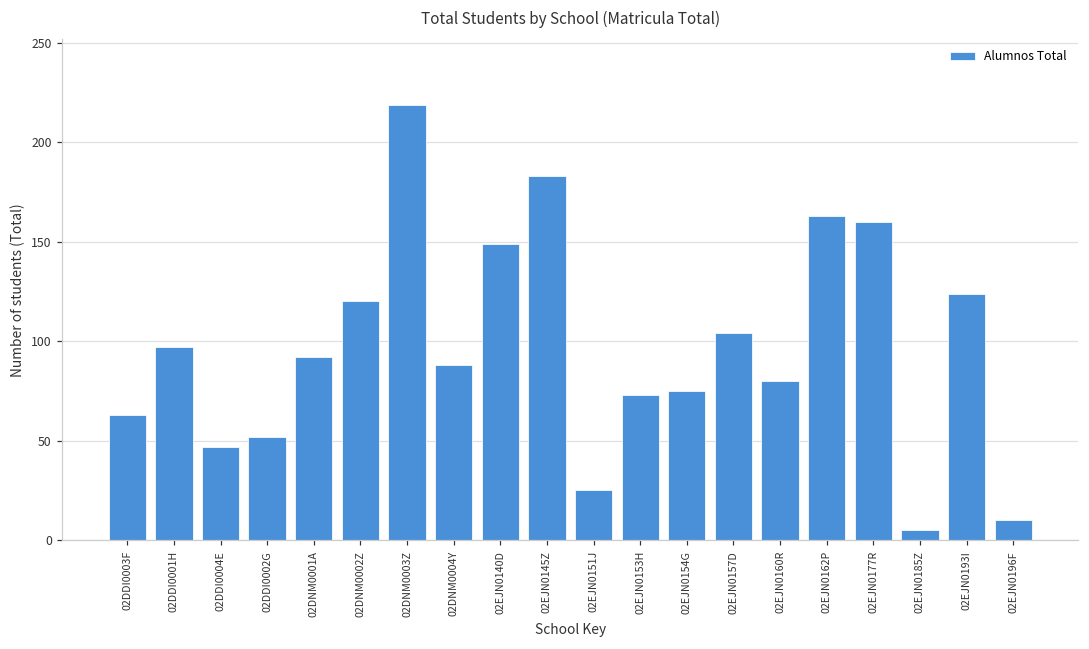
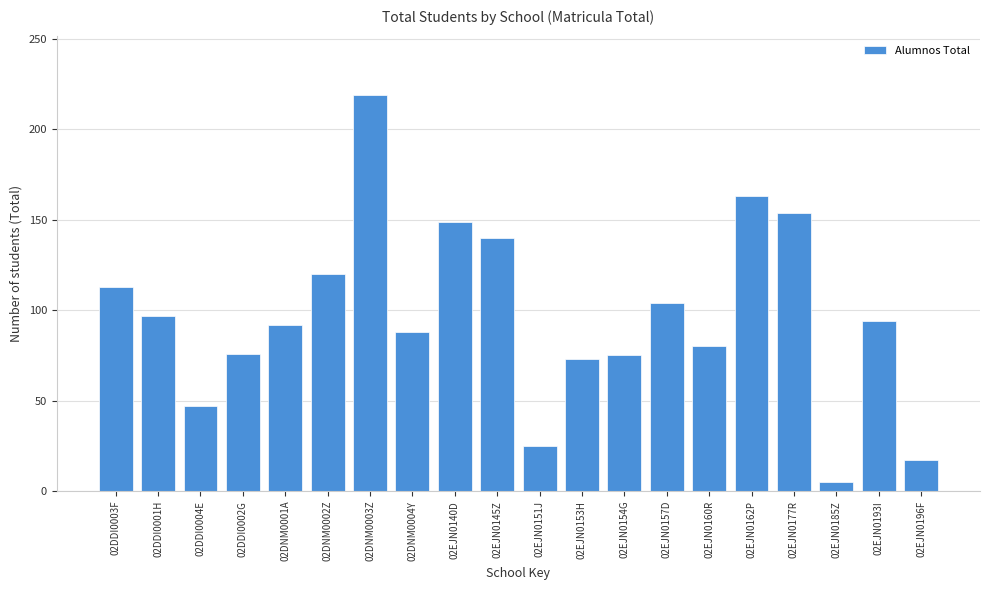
02DDI0003F: 63 -> 113
02DDI0002G: 52 -> 76
02EJN0145Z: 183 -> 140
02EJN0177R: 160 -> 154
02EJN0193I: 124 -> 94
02EJN0196F: 10 -> 17
